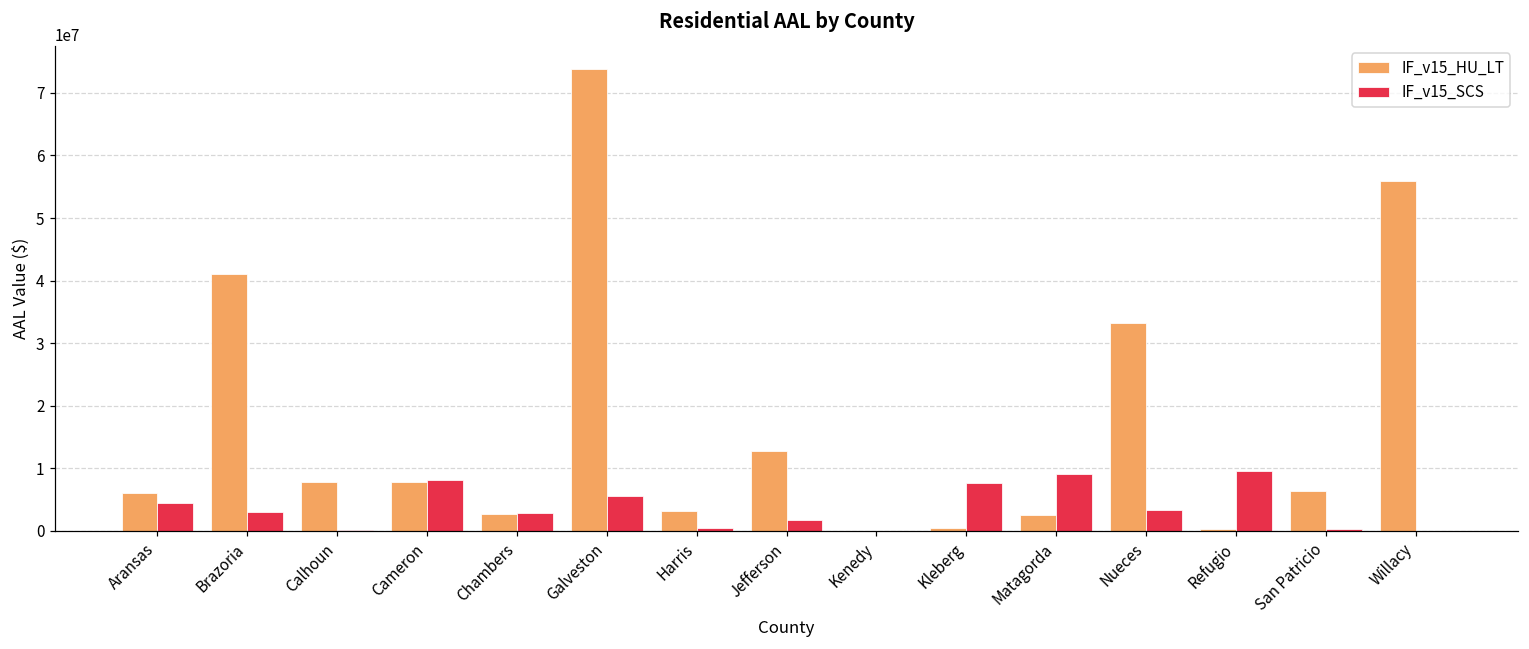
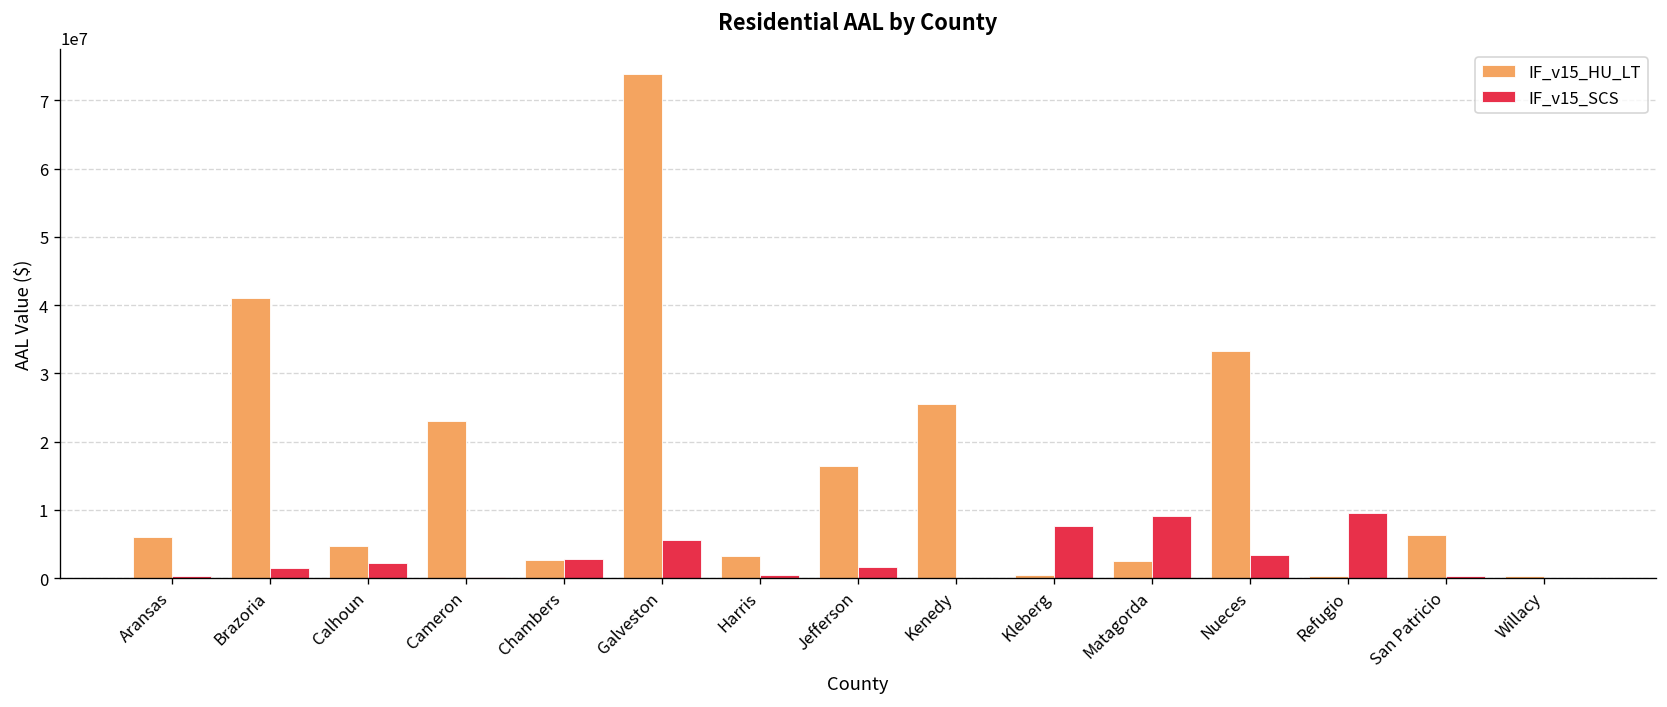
IF_v15_SCS, Aransas: 5000000 -> 0
IF_v15_SCS, Brazoria: 3000000 -> 2000000
IF_v15_HU_LT, Calhoun: 8000000 -> 5000000
IF_v15_SCS, Calhoun: 0 -> 2000000
IF_v15_HU_LT, Cameron: 8000000 -> 23000000
IF_v15_SCS, Cameron: 8000000 -> 0
IF_v15_HU_LT, Jefferson: 13000000 -> 16000000
IF_v15_HU_LT, Kenedy: 0 -> 26000000
IF_v15_HU_LT, Willacy: 56000000 -> 0
